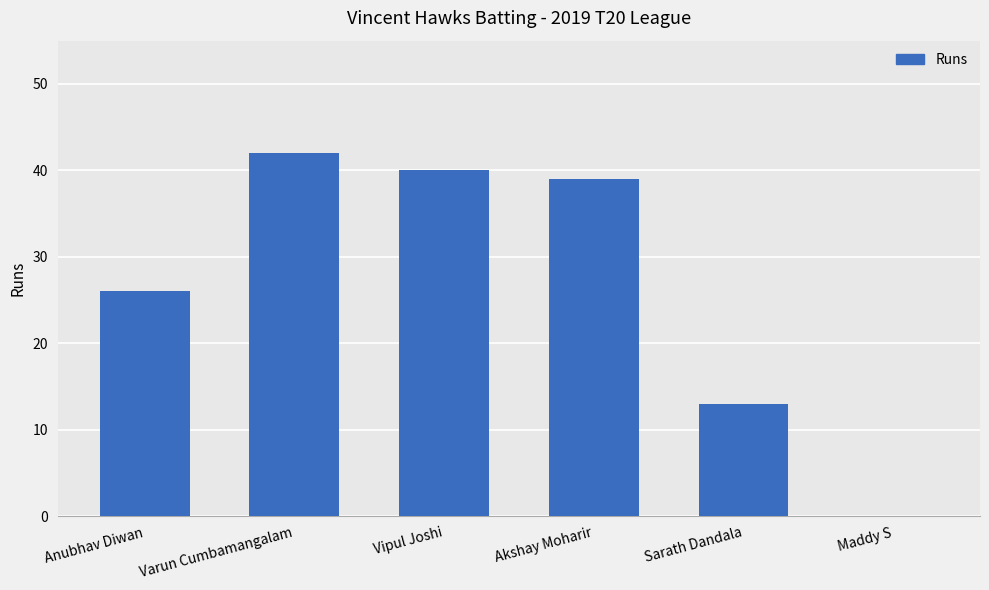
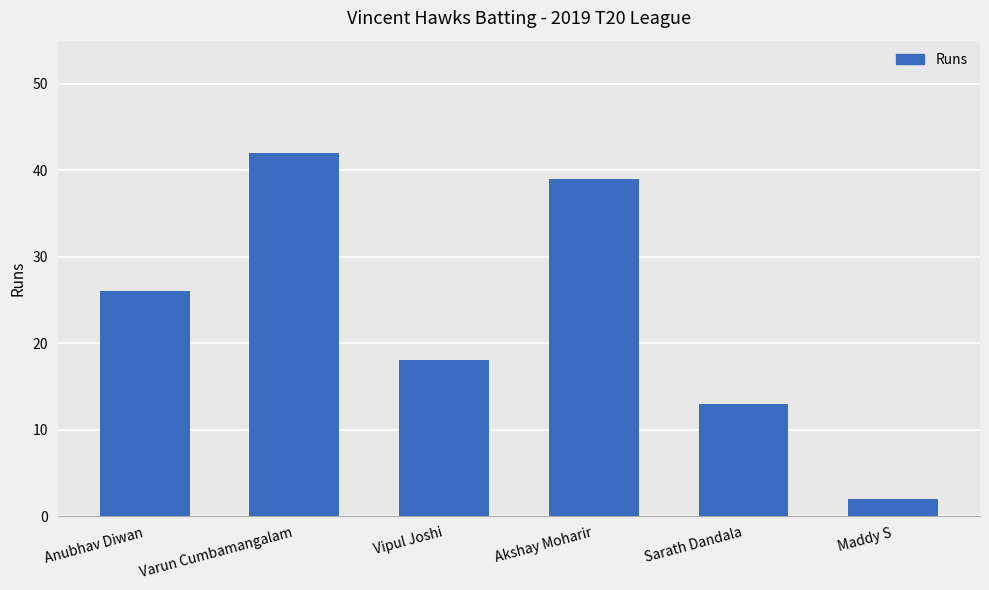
Vipul Joshi: 40 -> 18
Maddy S: 0 -> 2
